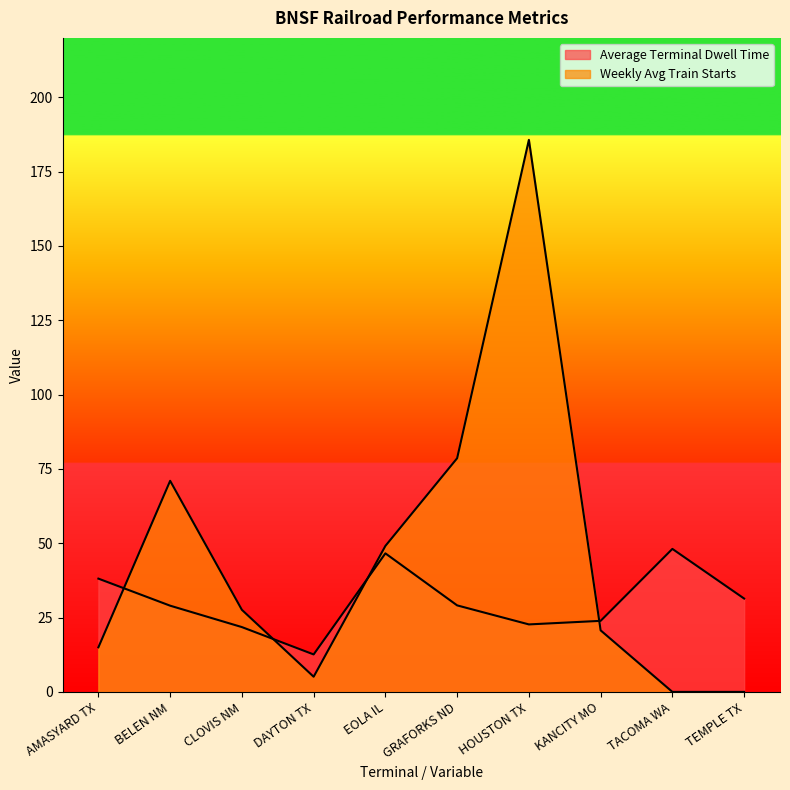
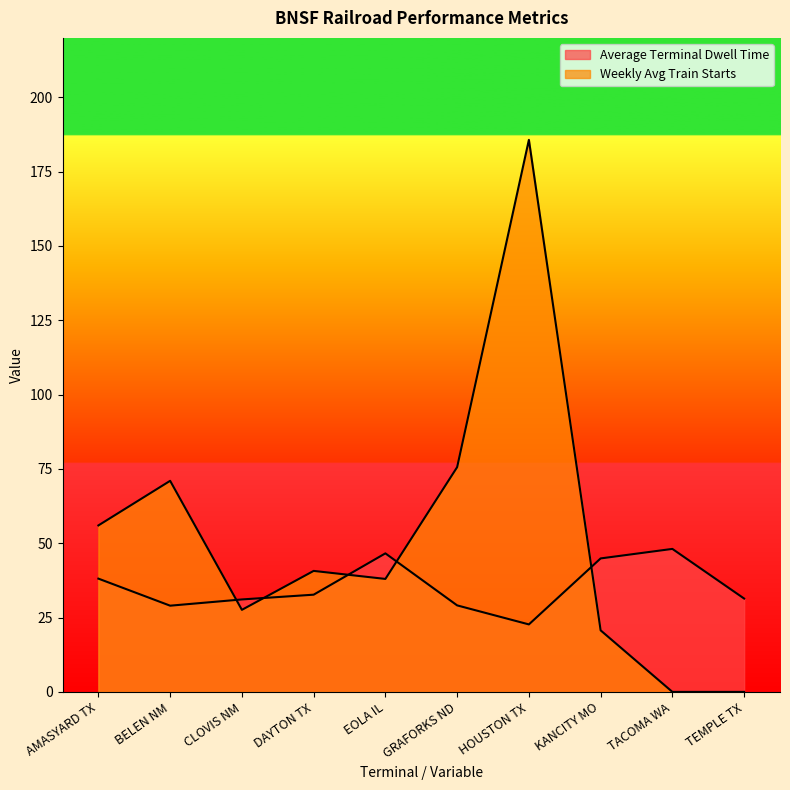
Weekly Avg Train Starts, AMASYARD TX: 15 -> 56
Average Terminal Dwell Time, CLOVIS NM: 22 -> 31
Average Terminal Dwell Time, DAYTON TX: 13 -> 33
Weekly Avg Train Starts, DAYTON TX: 5 -> 41
Weekly Avg Train Starts, EOLA IL: 49 -> 38
Weekly Avg Train Starts, GRAFORKS ND: 79 -> 76
Average Terminal Dwell Time, KANCITY MO: 24 -> 45
